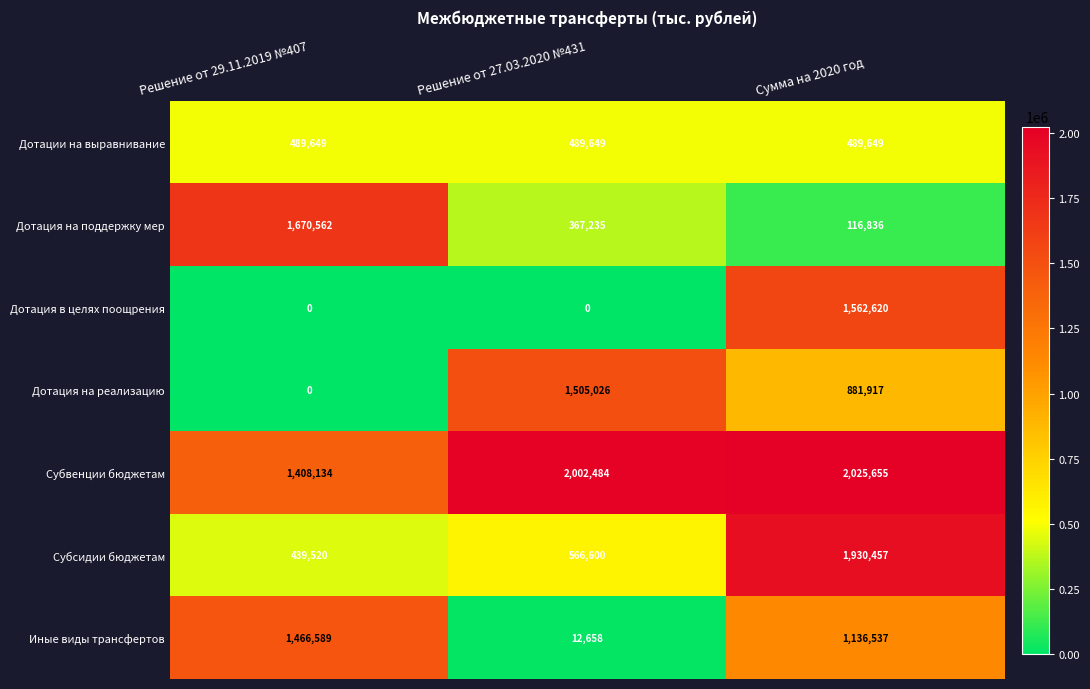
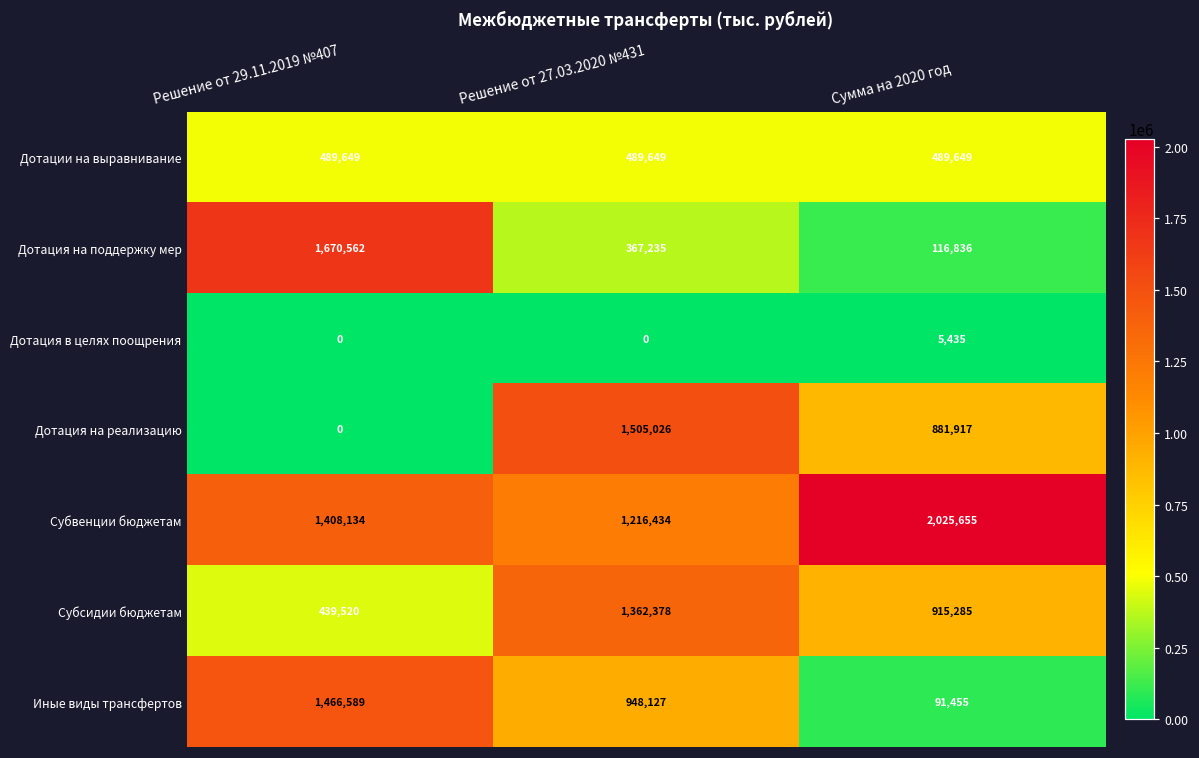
Дотация в целях поощрения, Сумма на 2020 год: 1,562,620 -> 5,435
Субвенции бюджетам, Решение от 27.03.2020 №431: 2,002,484 -> 1,216,434
Субсидии бюджетам, Решение от 27.03.2020 №431: 566,600 -> 1,362,378
Субсидии бюджетам, Сумма на 2020 год: 1,930,457 -> 915,285
Иные виды трансфертов, Решение от 27.03.2020 №431: 12,658 -> 948,127
Иные виды трансфертов, Сумма на 2020 год: 1,136,537 -> 91,455
